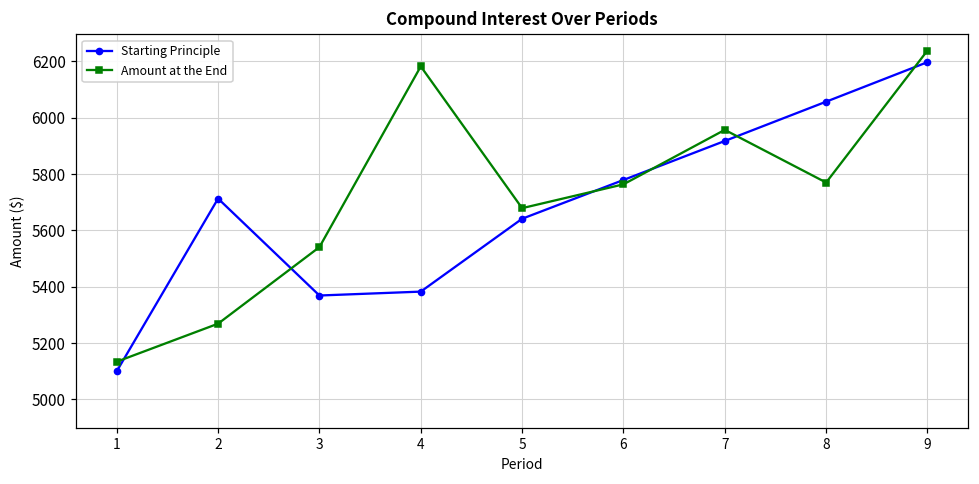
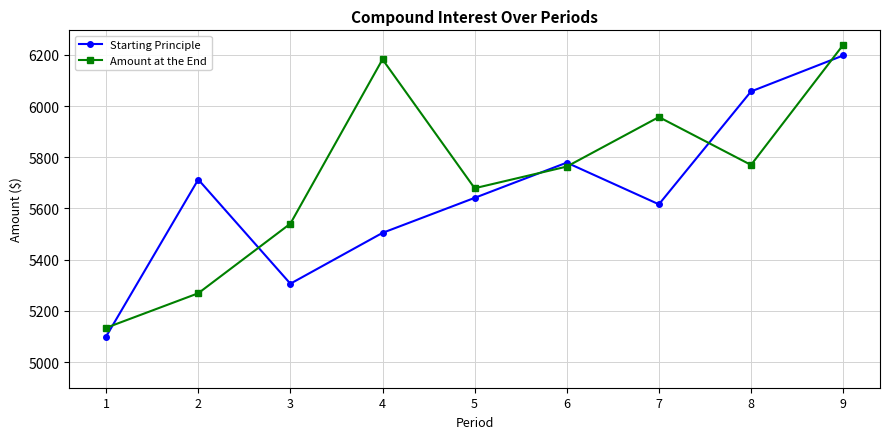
Starting Principle, 3: 5370 -> 5310
Starting Principle, 4: 5380 -> 5500
Starting Principle, 7: 5920 -> 5620
